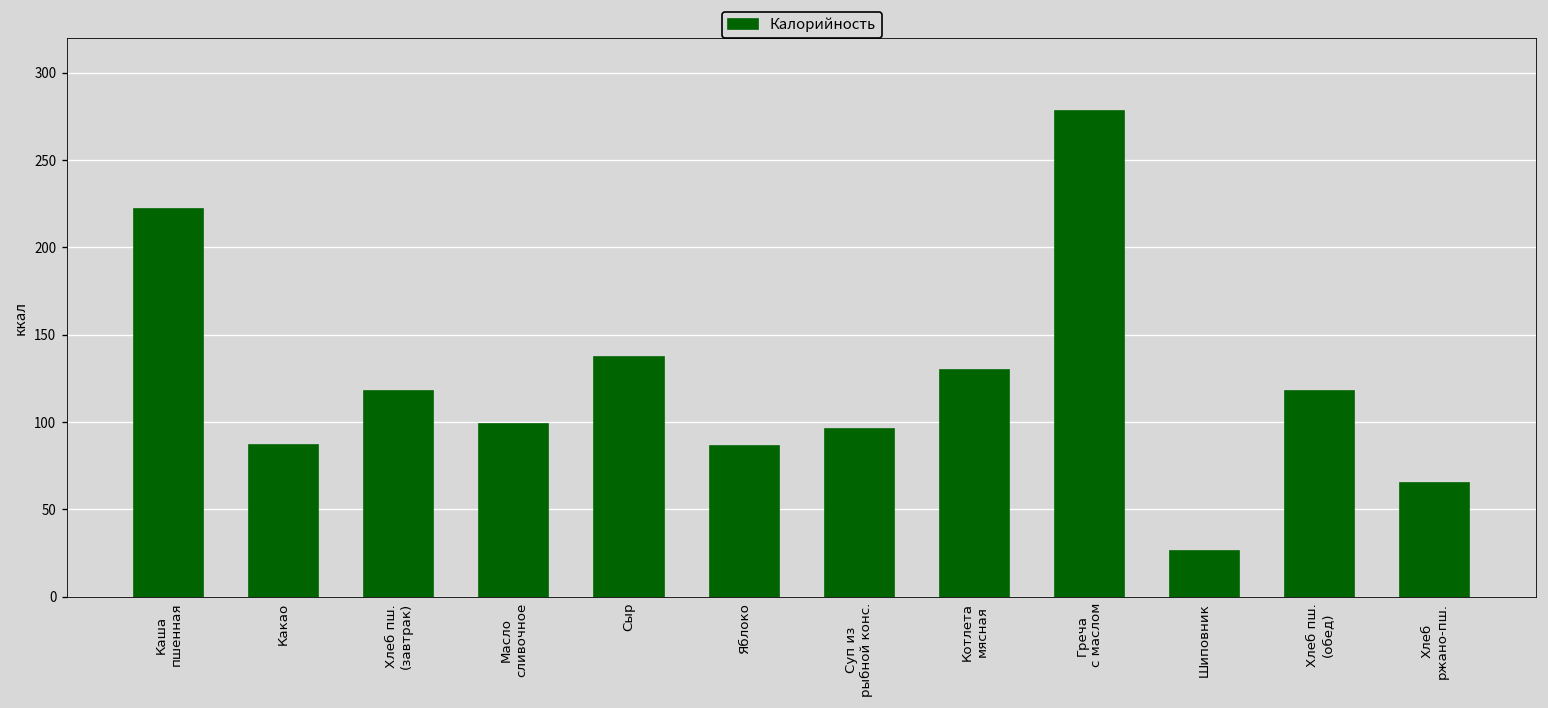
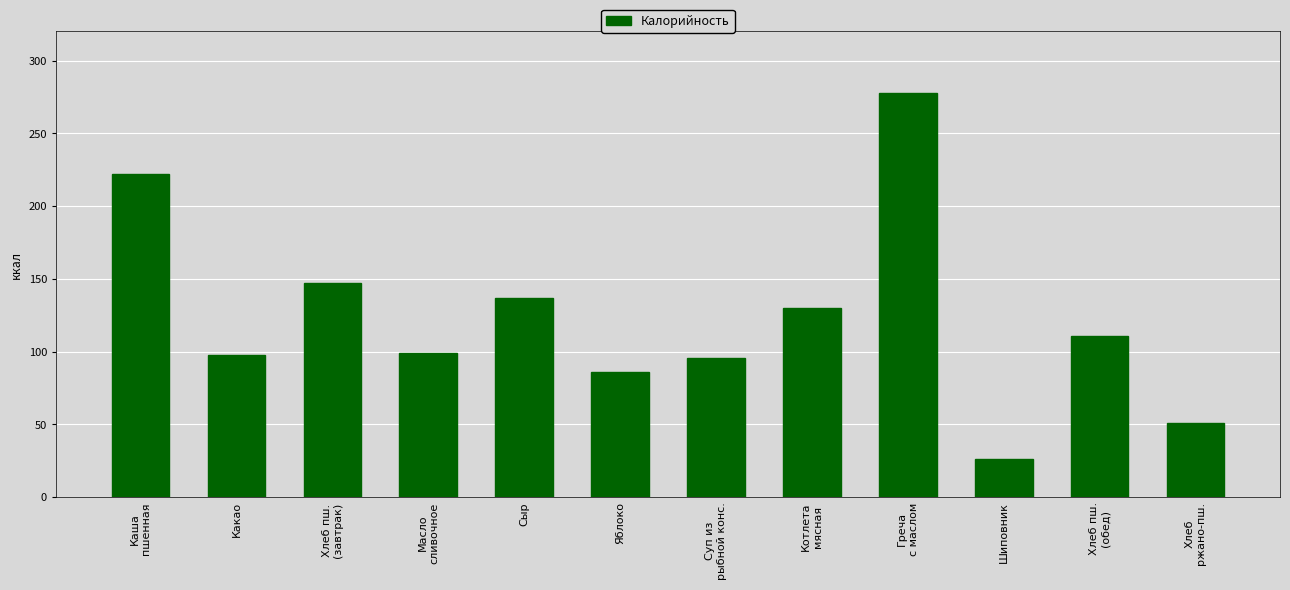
Какао: 87 -> 98
Хлеб пш. (завтрак): 118 -> 147
Хлеб пш. (обед): 118 -> 111
Хлеб ржано-пш.: 65 -> 51
